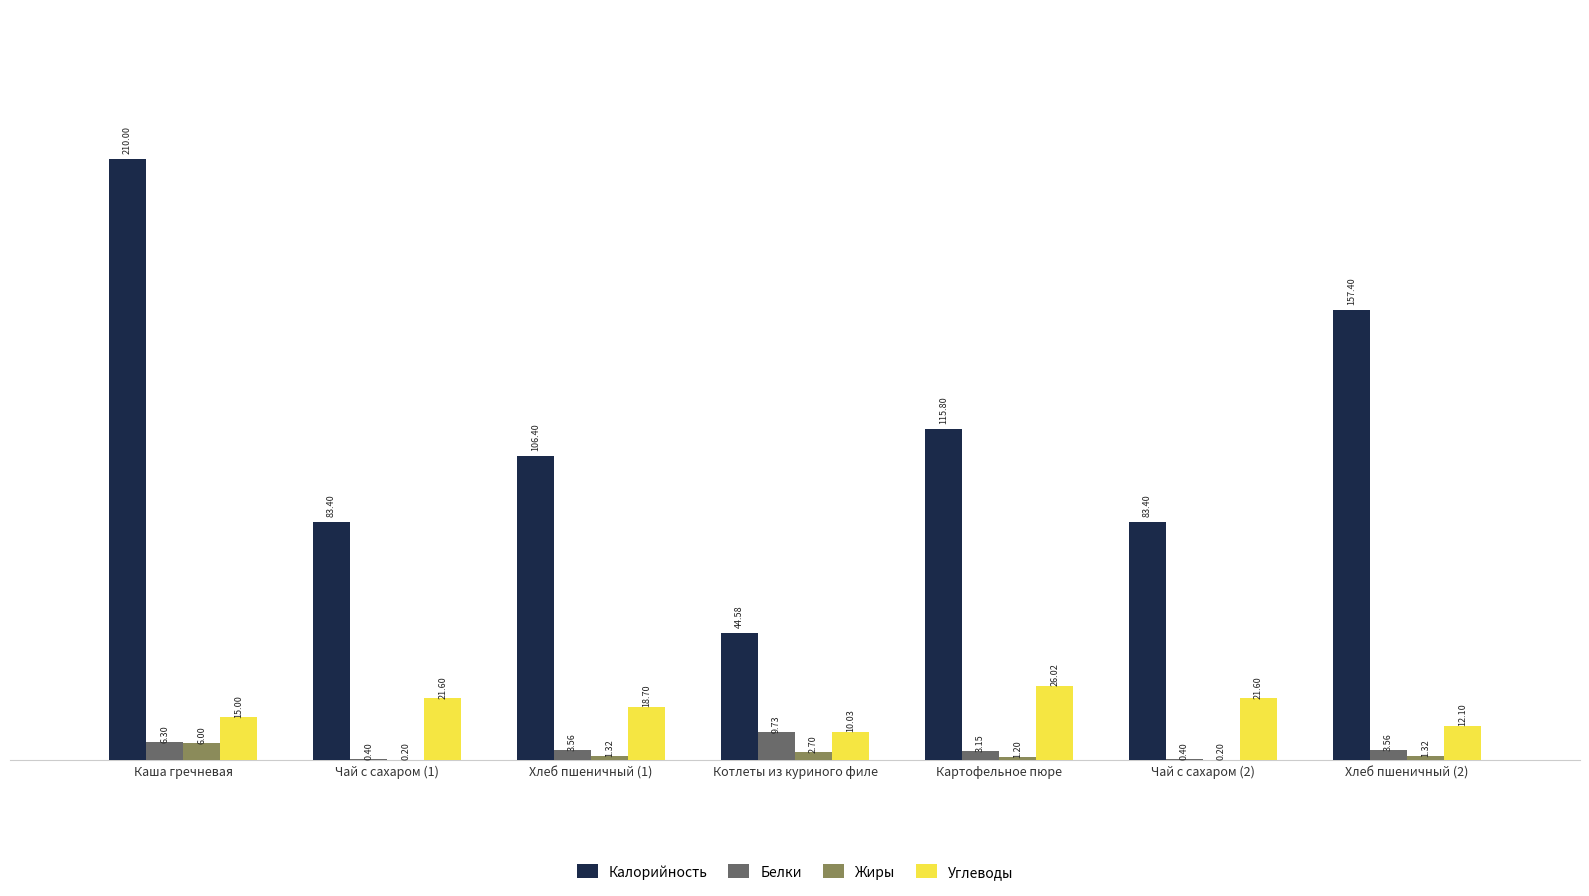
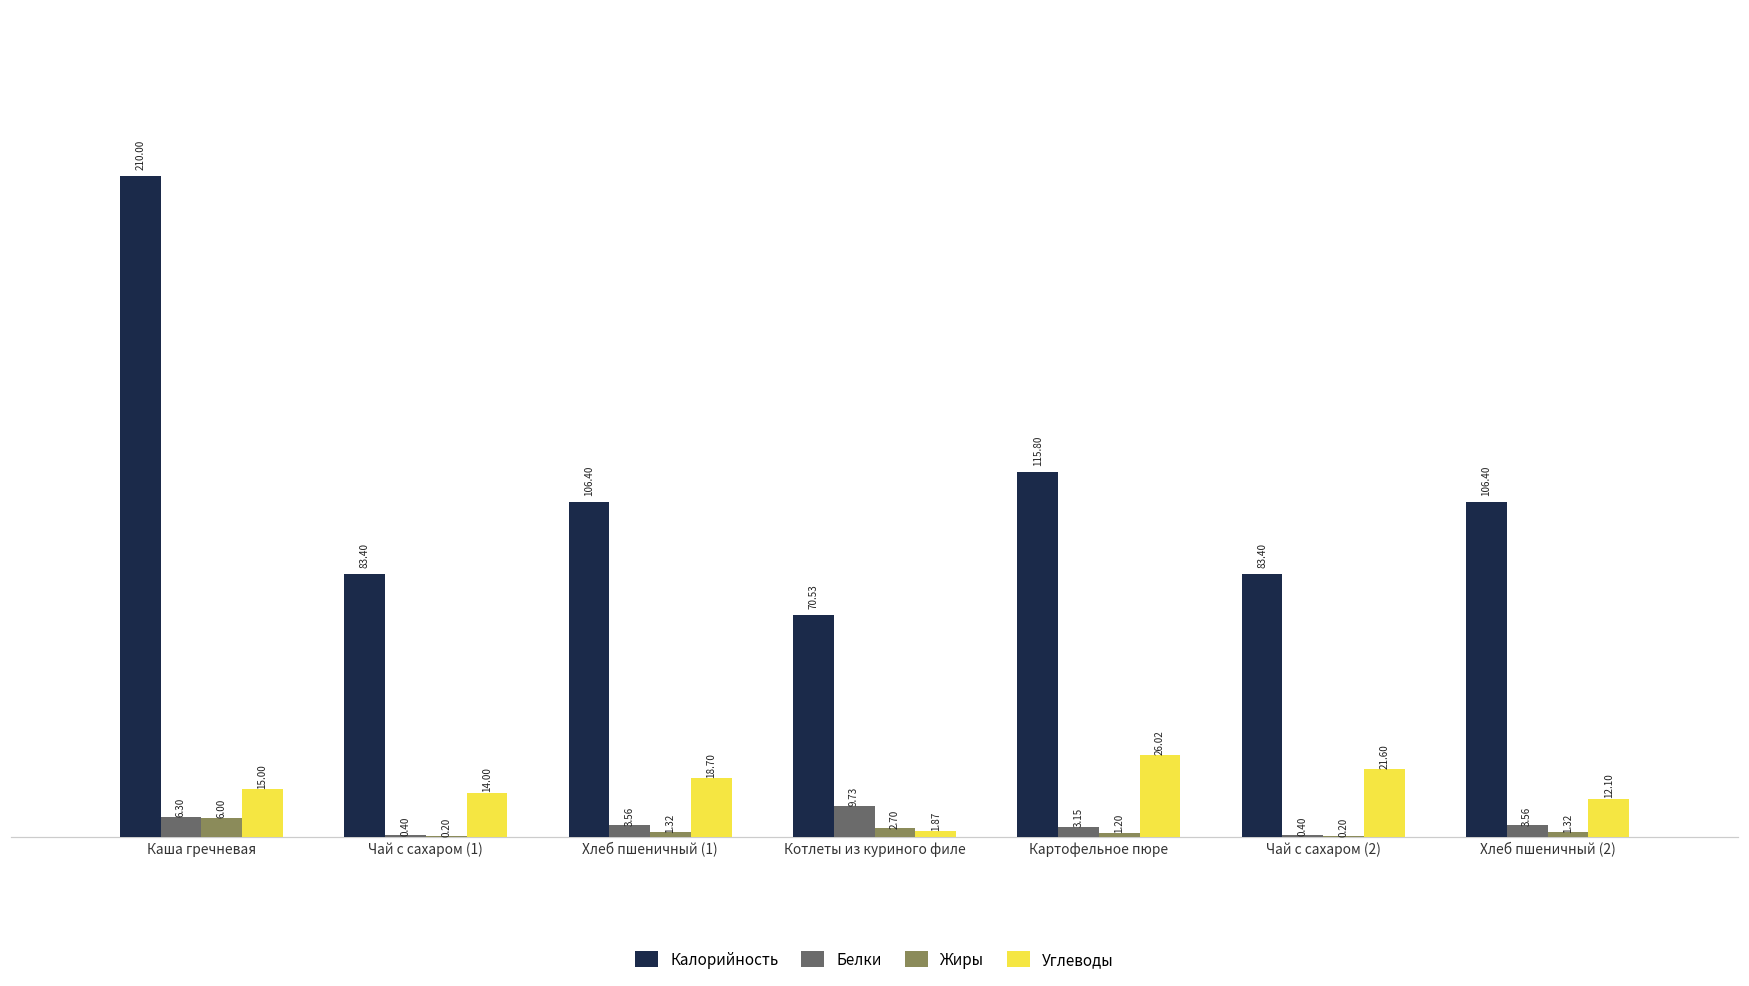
Углеводы, Чай с сахаром (1): 21.60 -> 14.00
Калорийность, Котлеты из куриного филе: 44.58 -> 70.53
Углеводы, Котлеты из куриного филе: 10.03 -> 1.87
Калорийность, Хлеб пшеничный (2): 157.40 -> 106.40
